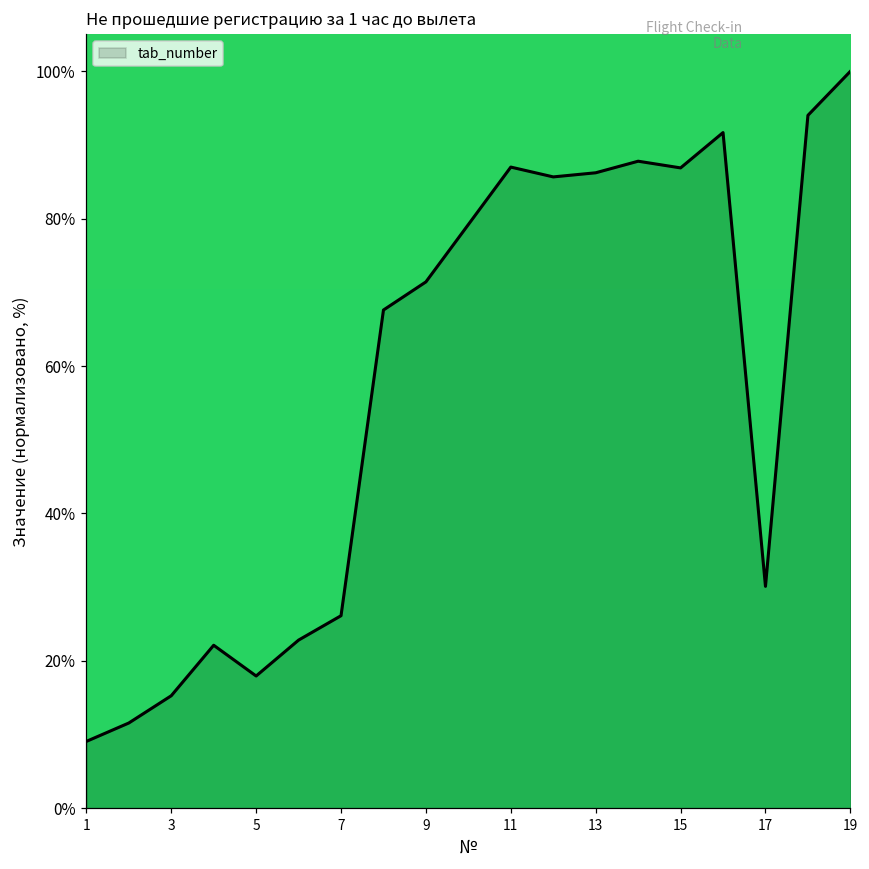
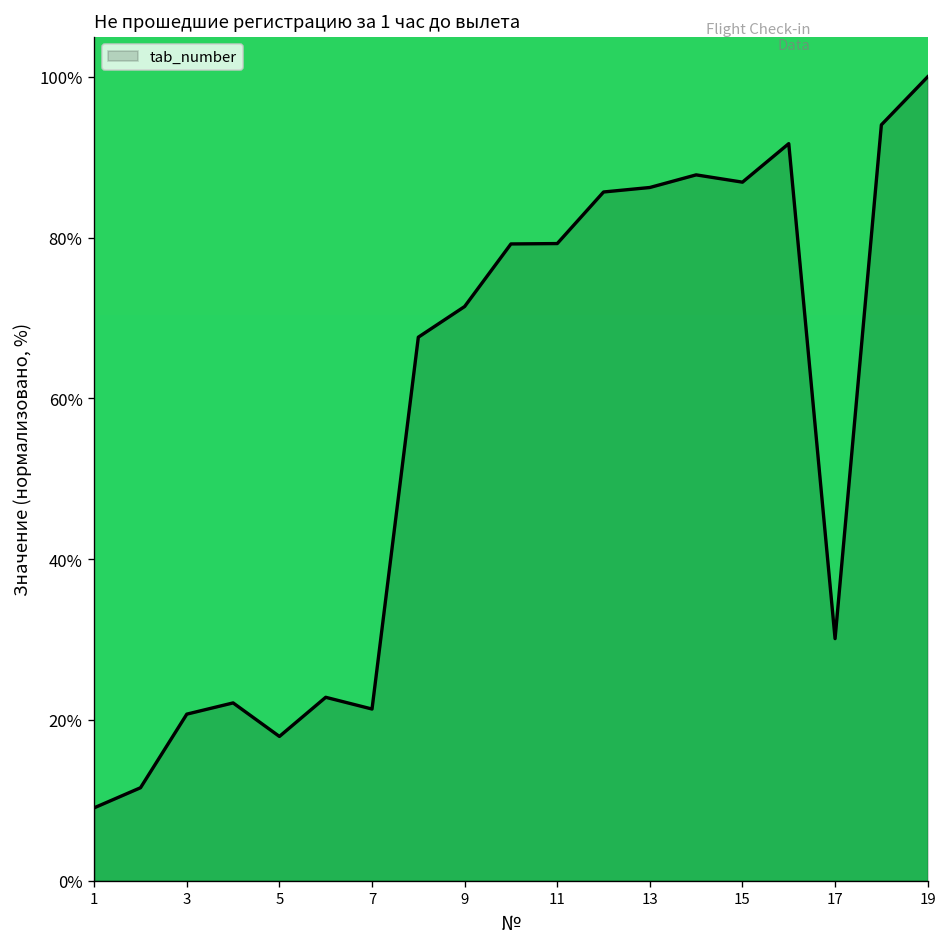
3: 15% -> 21%
7: 26% -> 21%
11: 87% -> 79%
